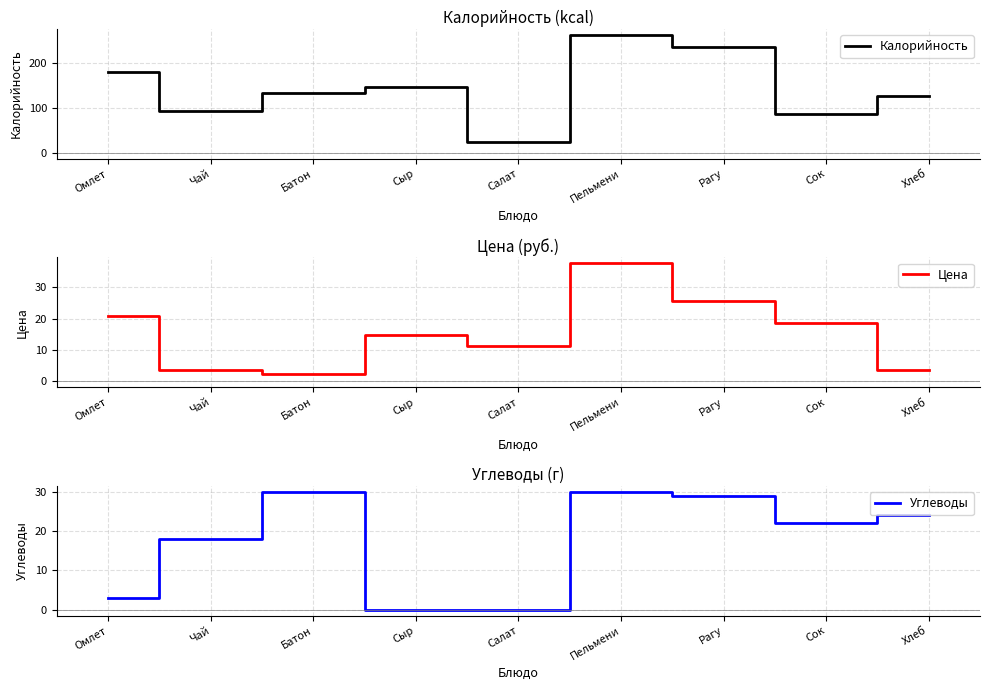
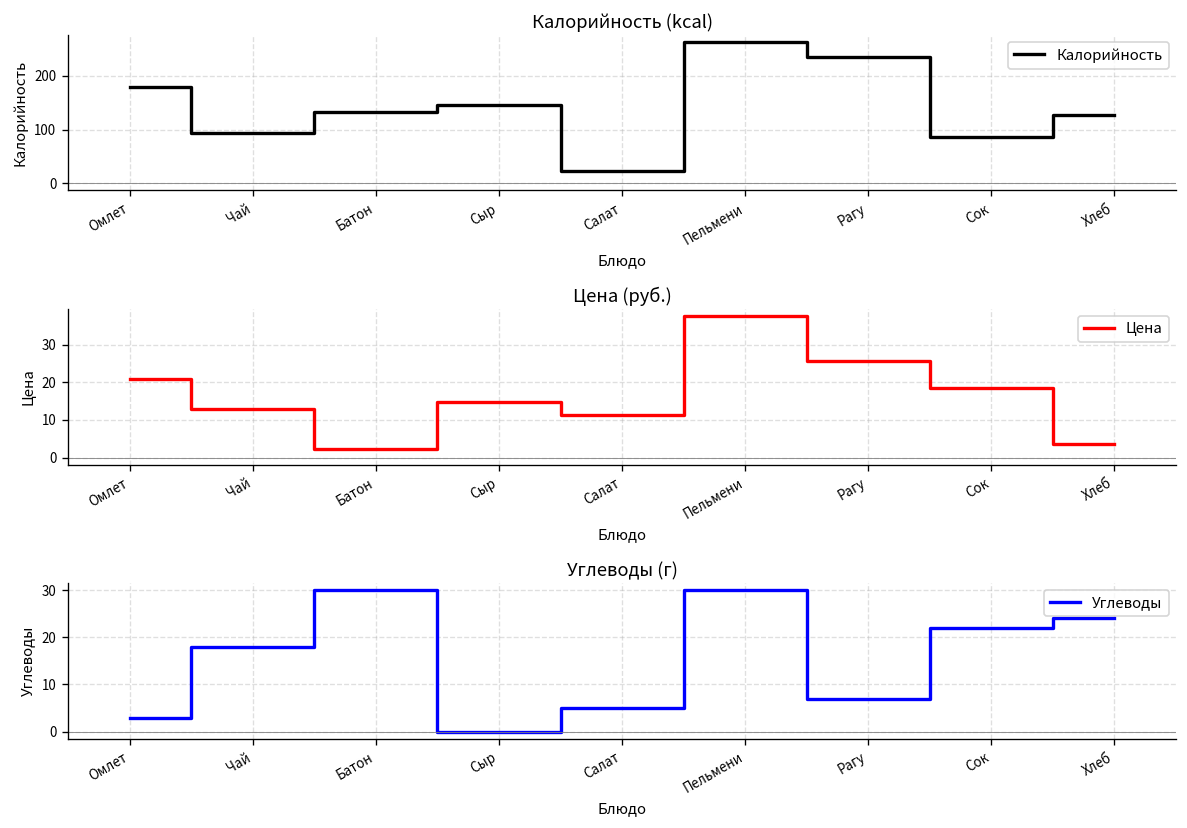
Цена (руб.), Чай: 4 -> 13
Углеводы (г), Салат: 0 -> 5
Углеводы (г), Рагу: 29 -> 7
